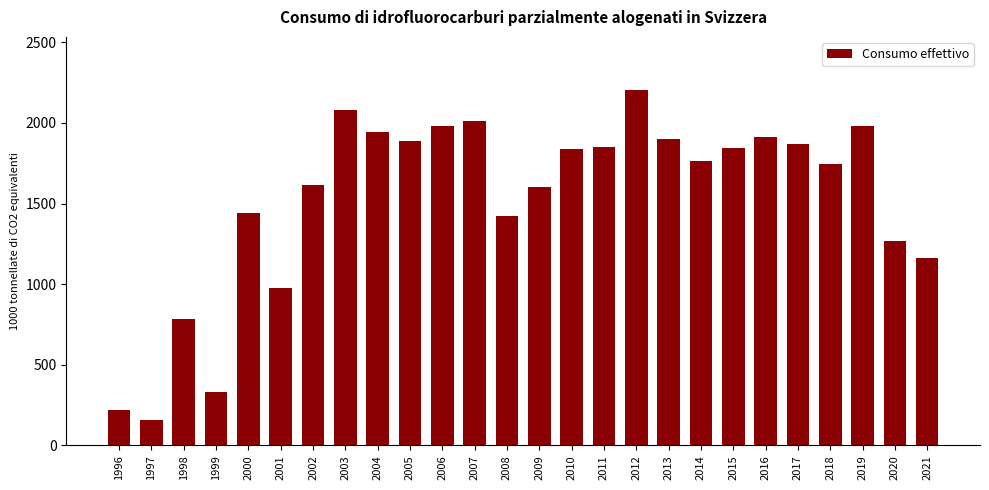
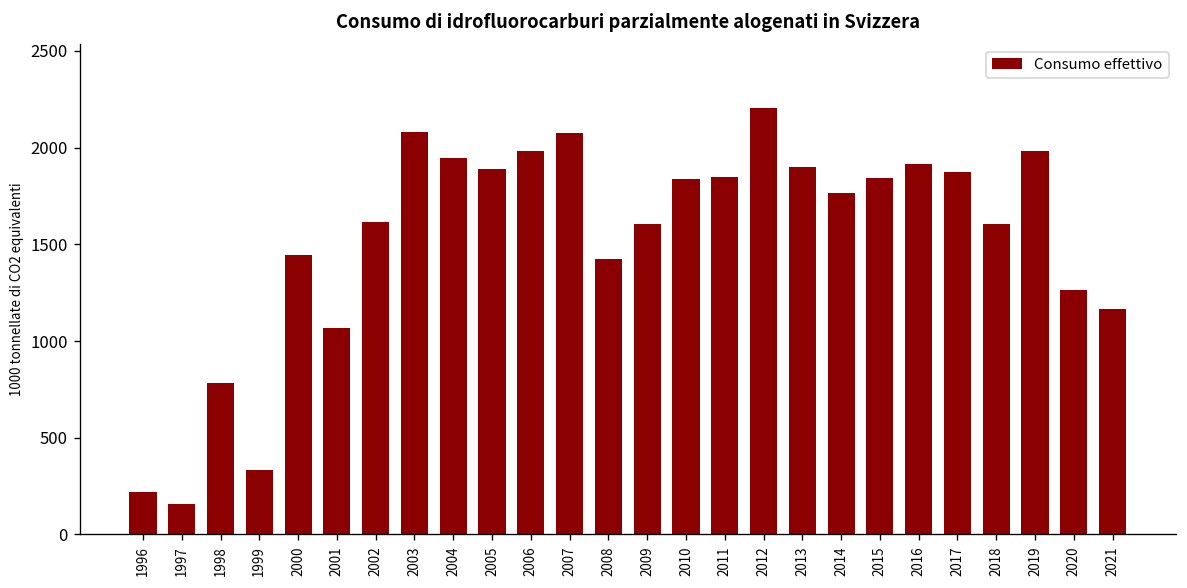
2001: 970 -> 1060
2007: 2010 -> 2080
2018: 1750 -> 1610
